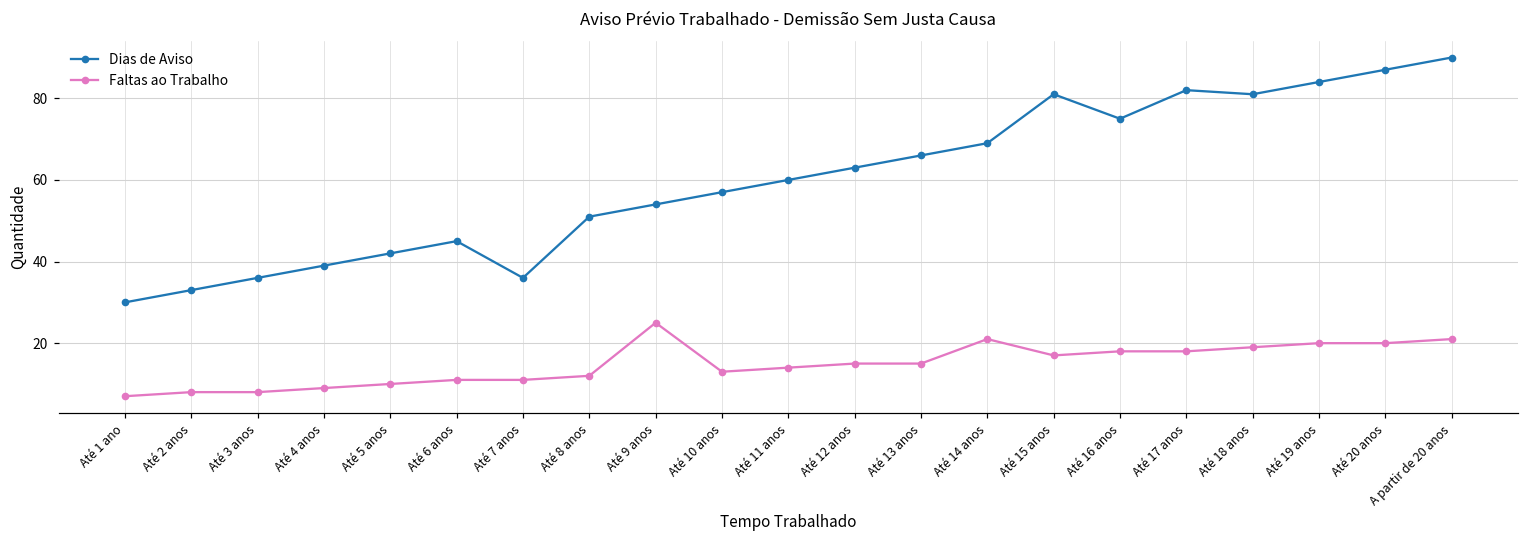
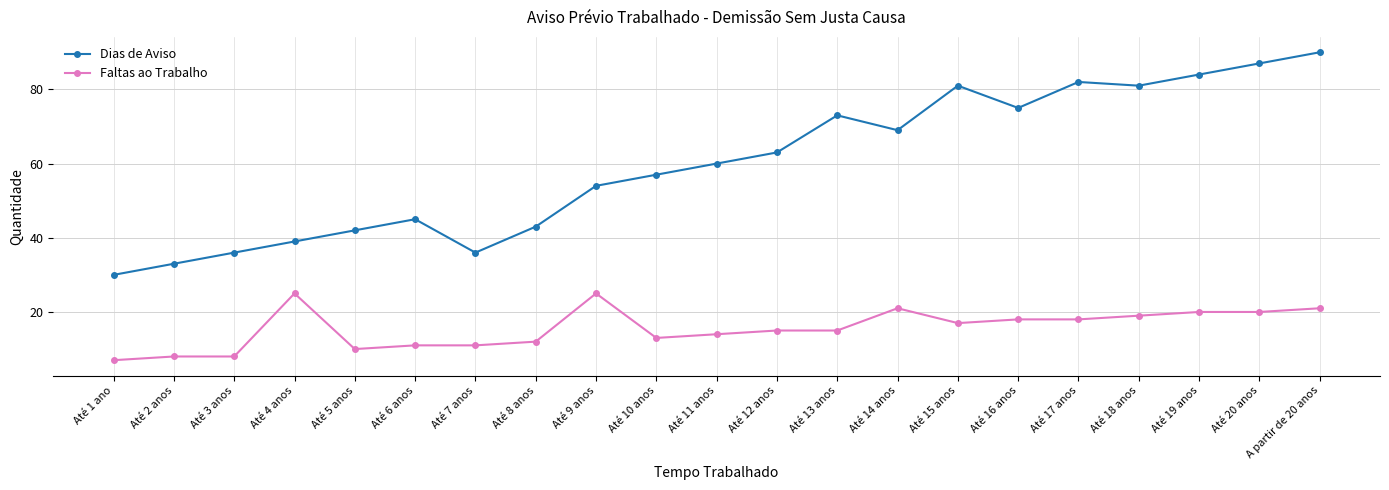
Faltas ao Trabalho, Até 4 anos: 9 -> 25
Dias de Aviso, Até 8 anos: 51 -> 43
Dias de Aviso, Até 13 anos: 66 -> 73
